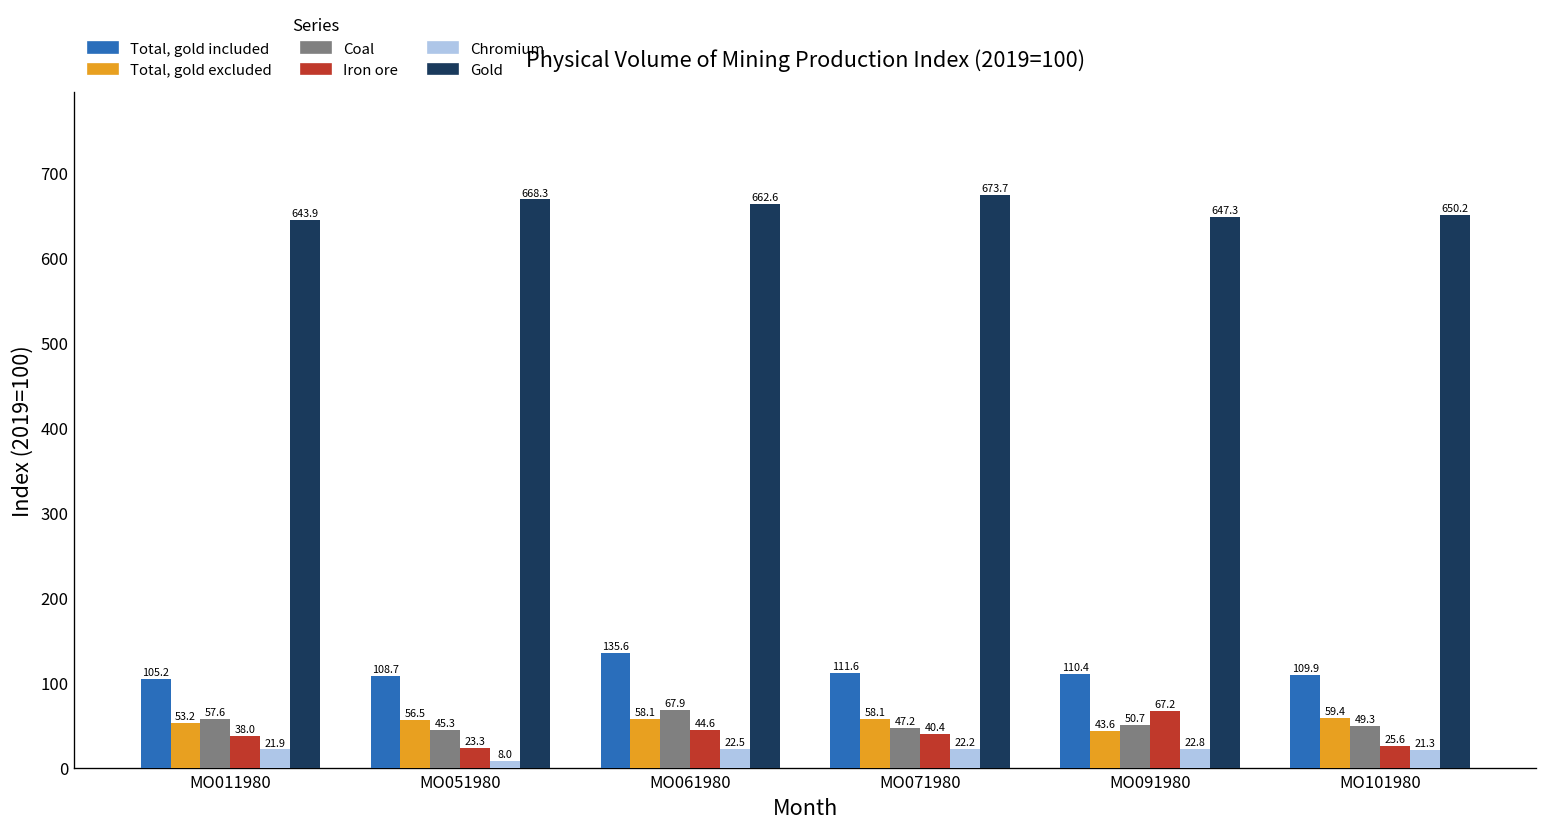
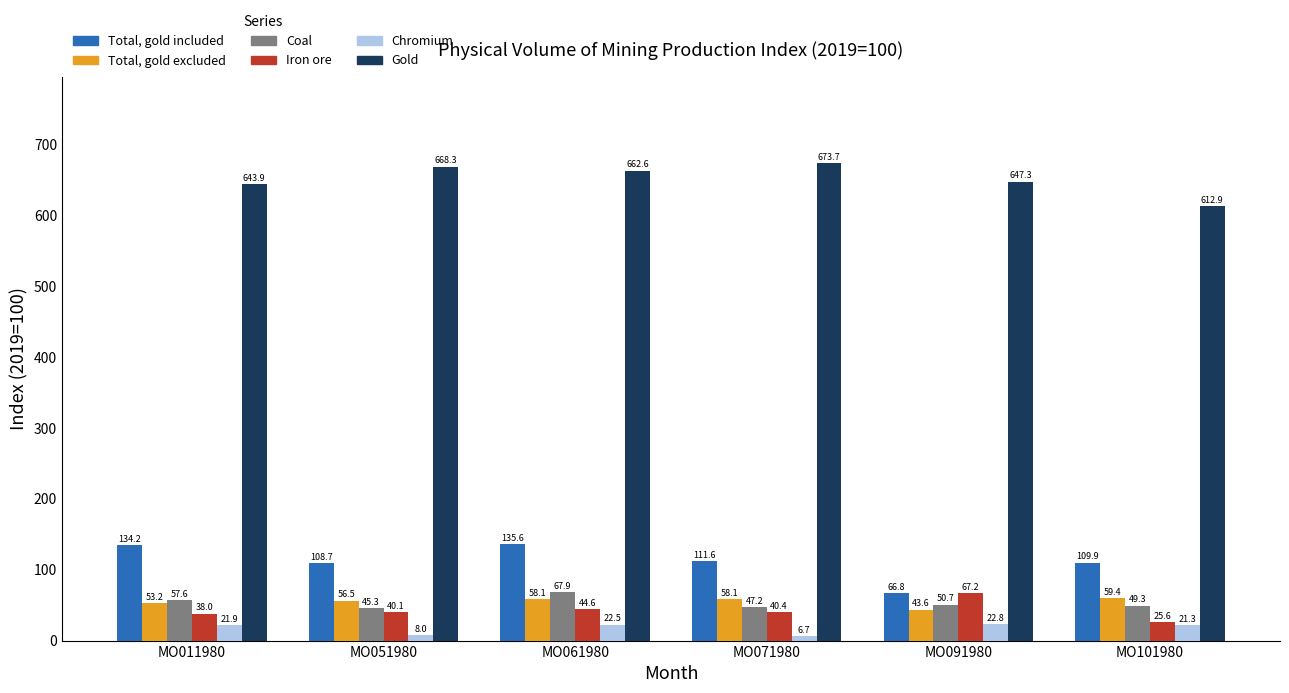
Total, gold included, MO011980: 105.2 -> 134.2
Iron ore, MO051980: 23.3 -> 40.1
Chromium, MO071980: 22.2 -> 6.7
Total, gold included, MO091980: 110.4 -> 66.8
Gold, MO101980: 650.2 -> 612.9
